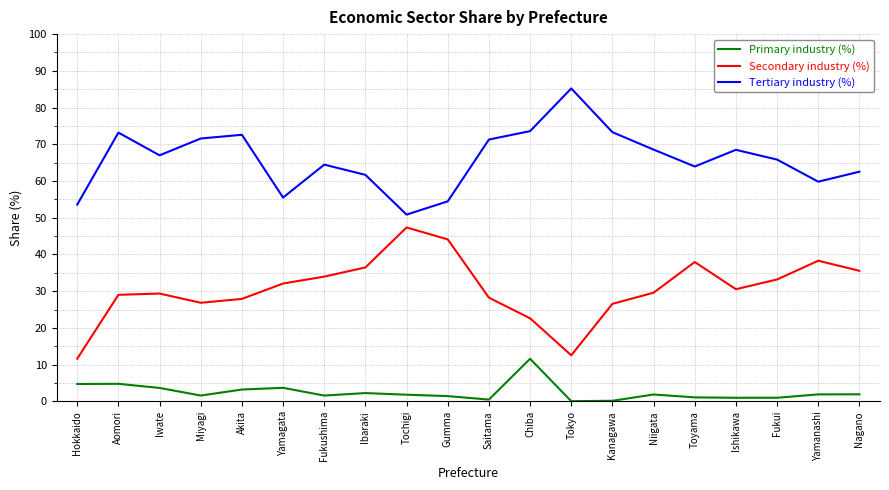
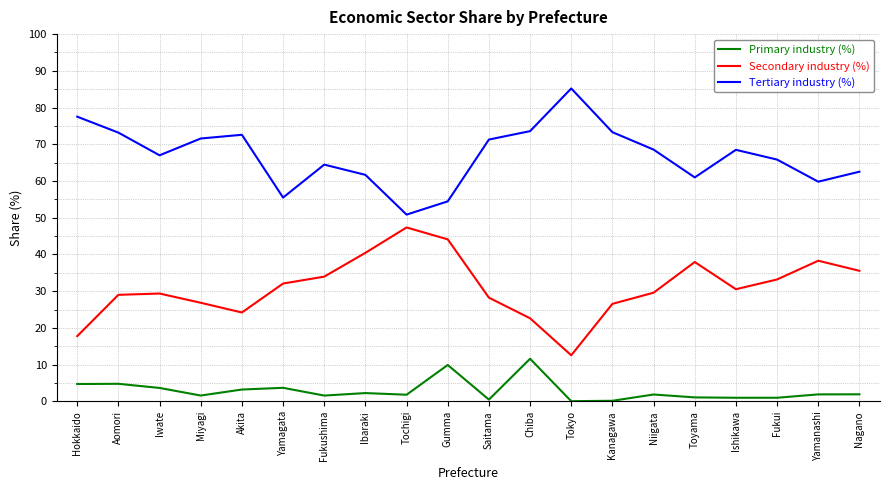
Secondary industry (%), Hokkaido: 12 -> 18
Tertiary industry (%), Hokkaido: 54 -> 78
Secondary industry (%), Akita: 28 -> 24
Secondary industry (%), Ibaraki: 36 -> 40
Primary industry (%), Gumma: 1 -> 10
Tertiary industry (%), Toyama: 64 -> 61
